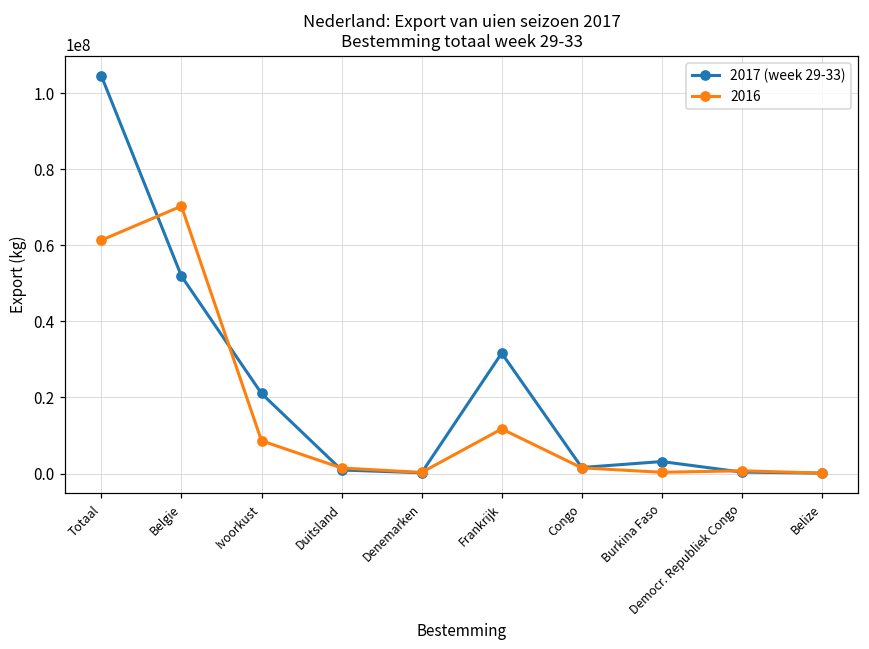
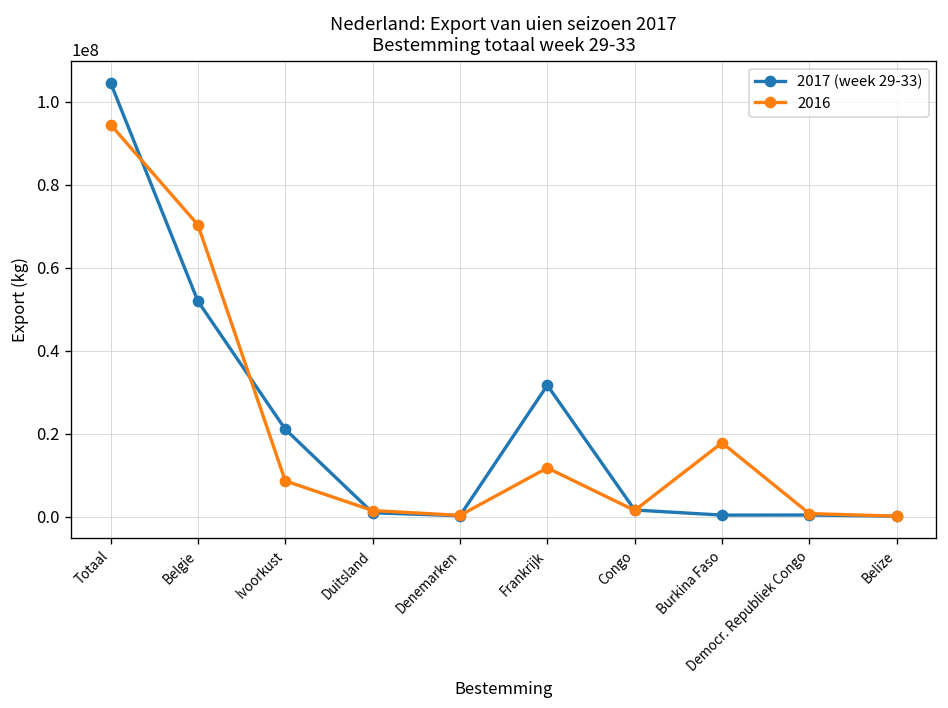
2016, Totaal: 61000000 -> 94000000
2017 (week 29-33), Burkina Faso: 3000000 -> 0
2016, Burkina Faso: 0 -> 18000000
